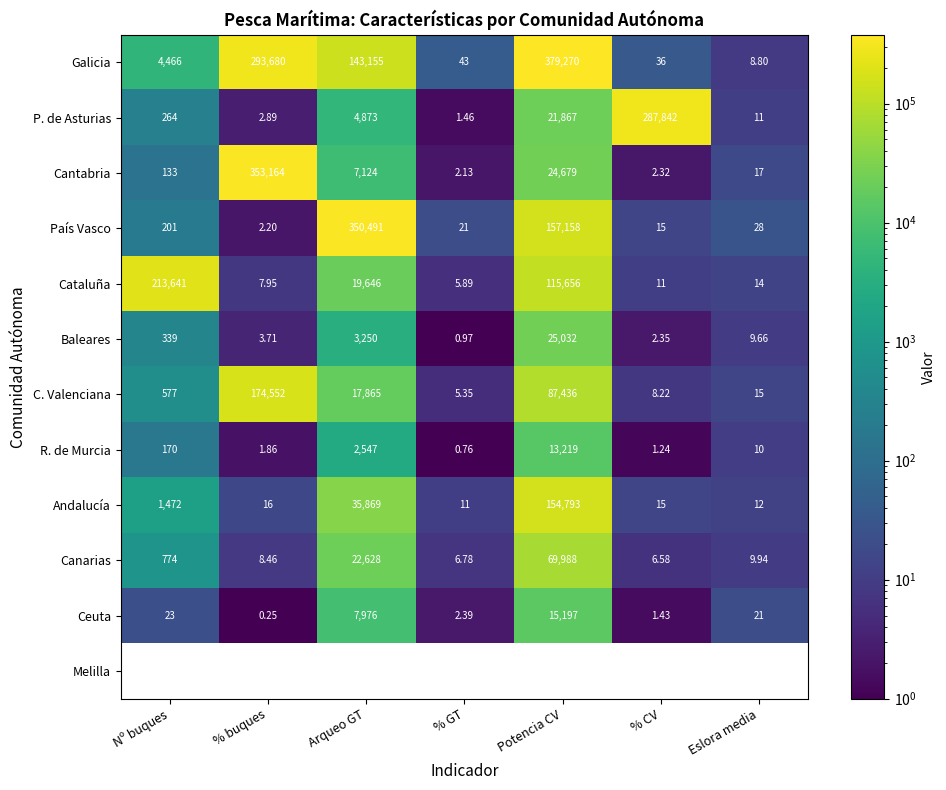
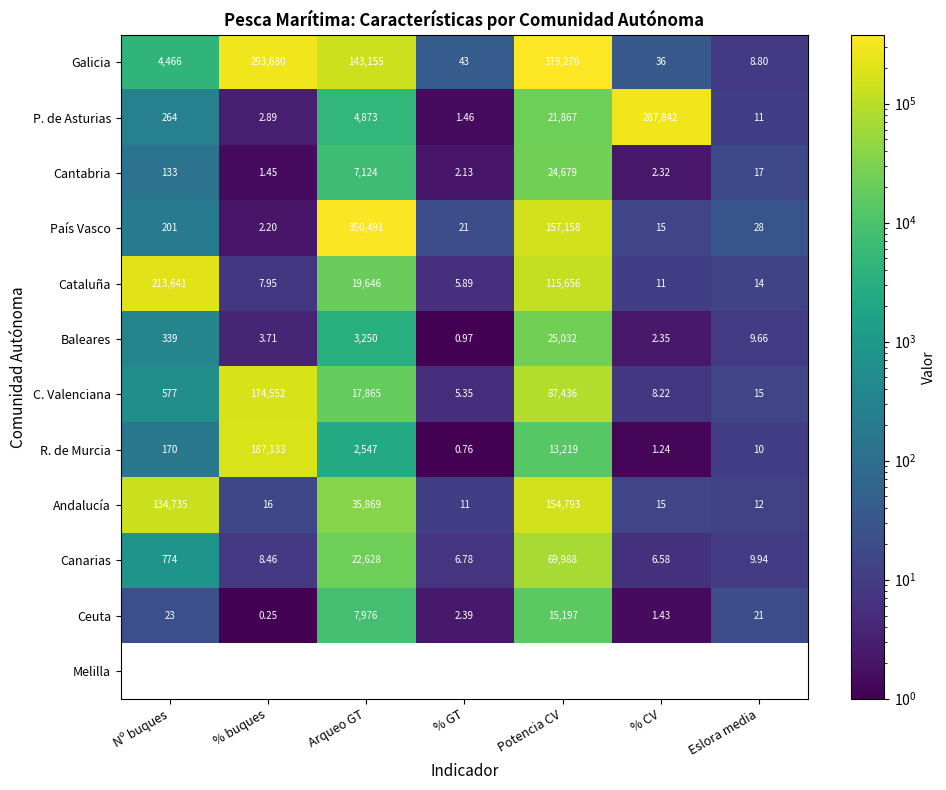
Cantabria, % buques: 353,164 -> 1.45
R. de Murcia, % buques: 1.86 -> 187,133
Andalucía, Nº buques: 1,472 -> 134,735
